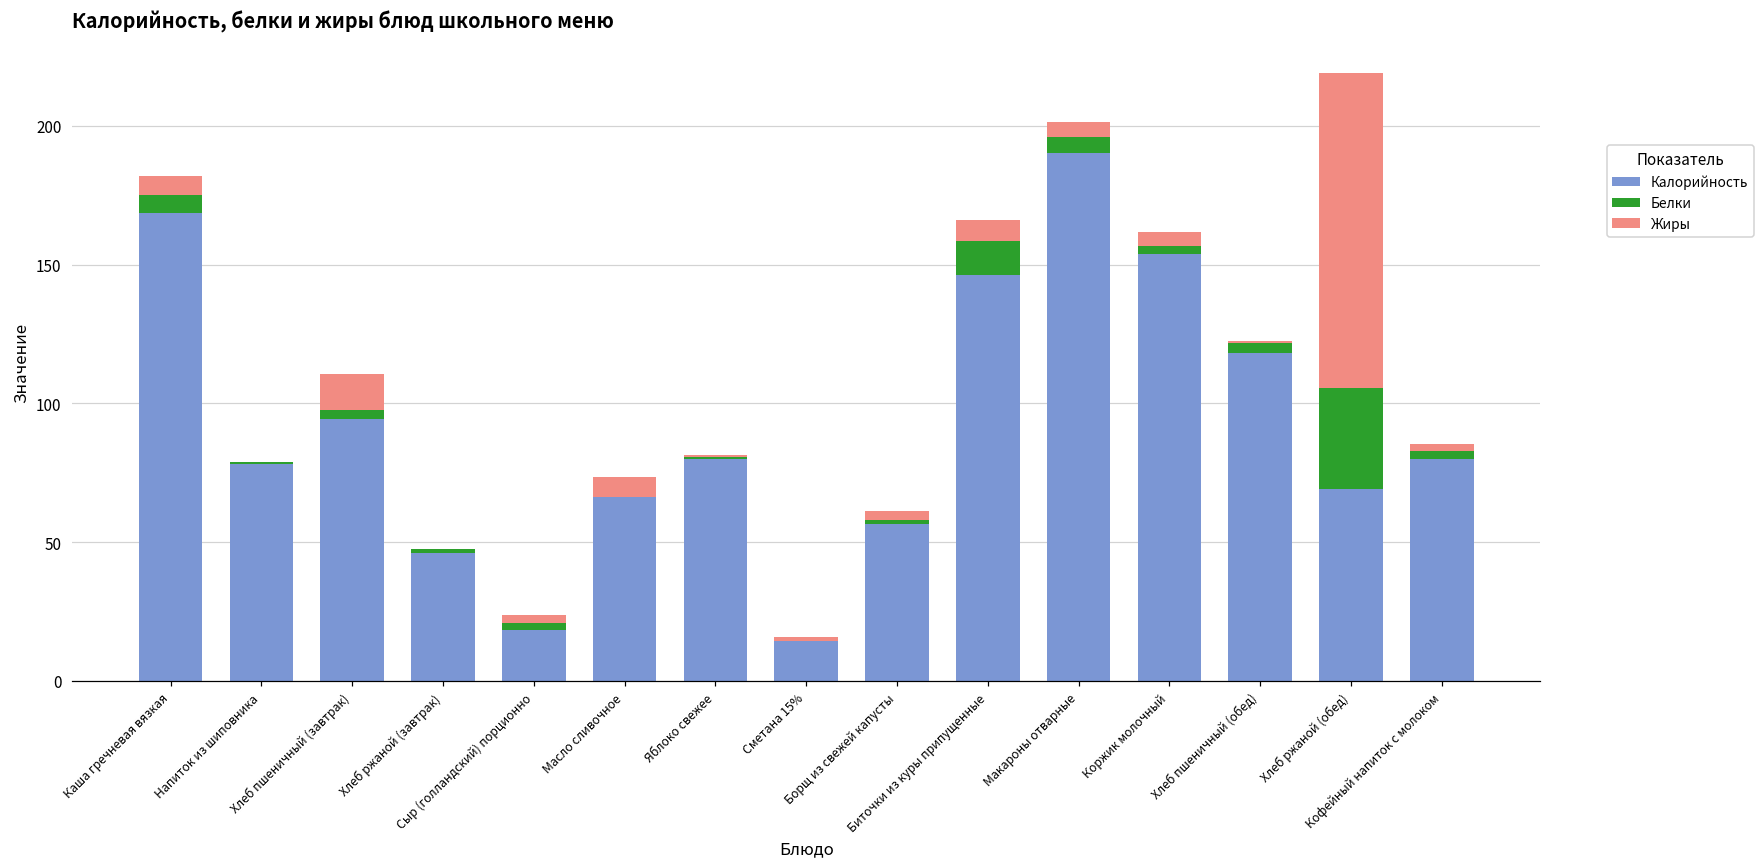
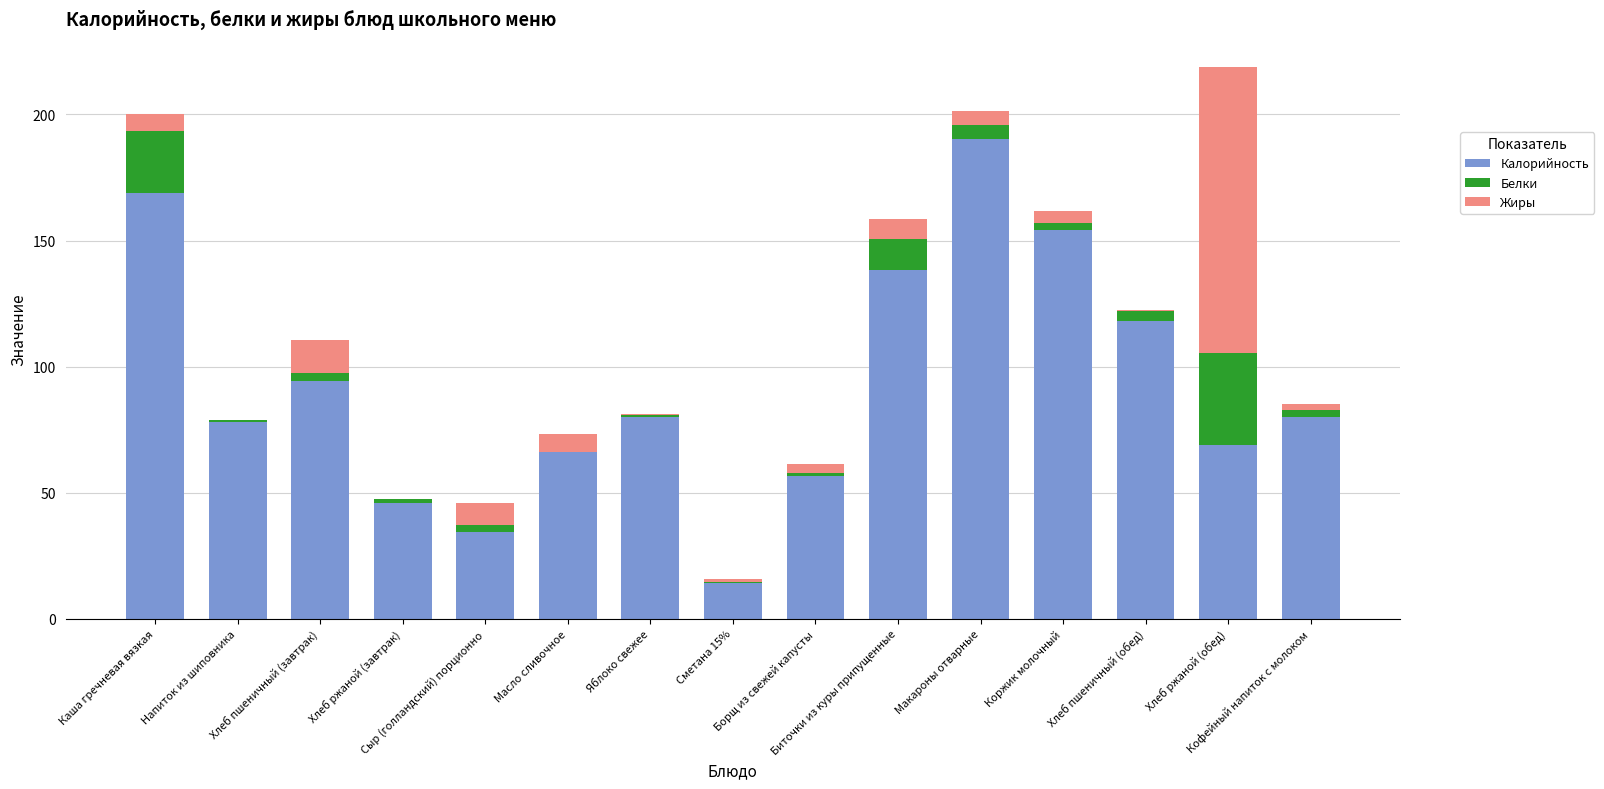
Белки, Каша гречневая вязкая: 6 -> 25
Калорийность, Сыр (голландский) порционно: 18 -> 34
Жиры, Сыр (голландский) порционно: 3 -> 9
Калорийность, Биточки из куры припущенные: 146 -> 138
